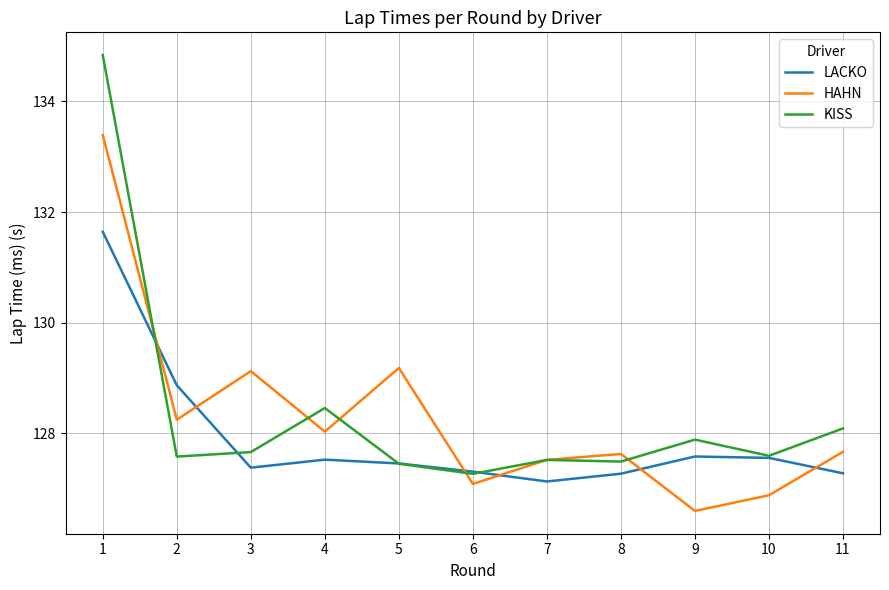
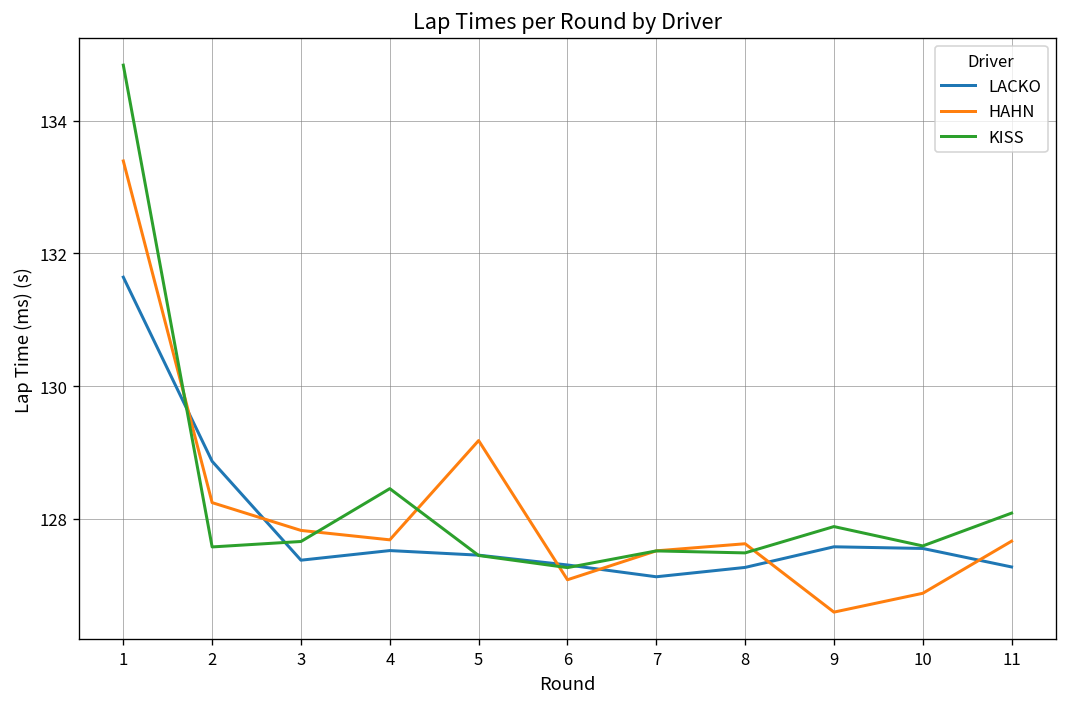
HAHN, 3: 129.1 -> 127.8
HAHN, 4: 128.0 -> 127.7
